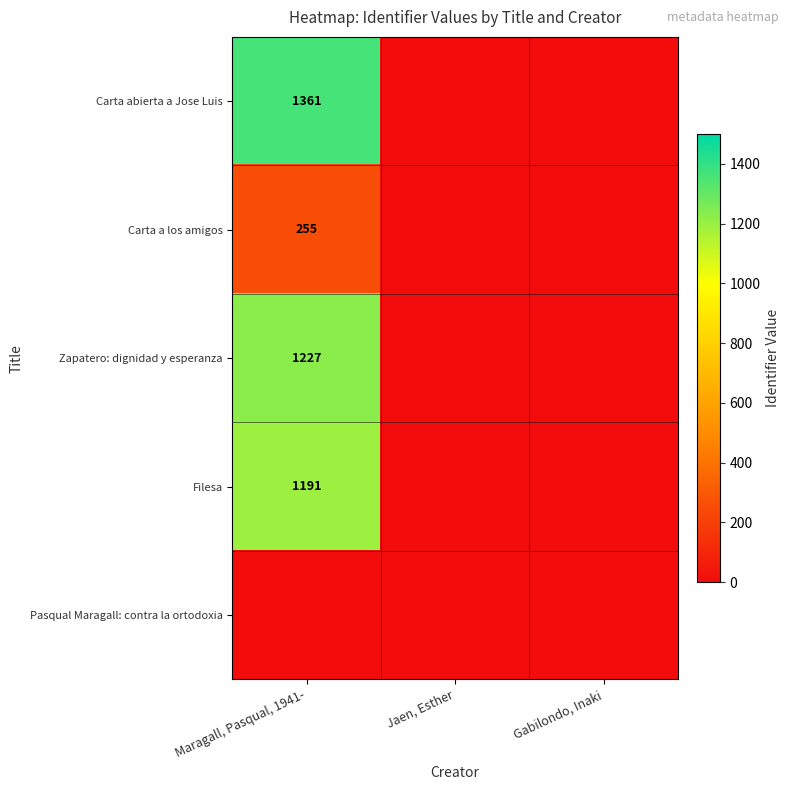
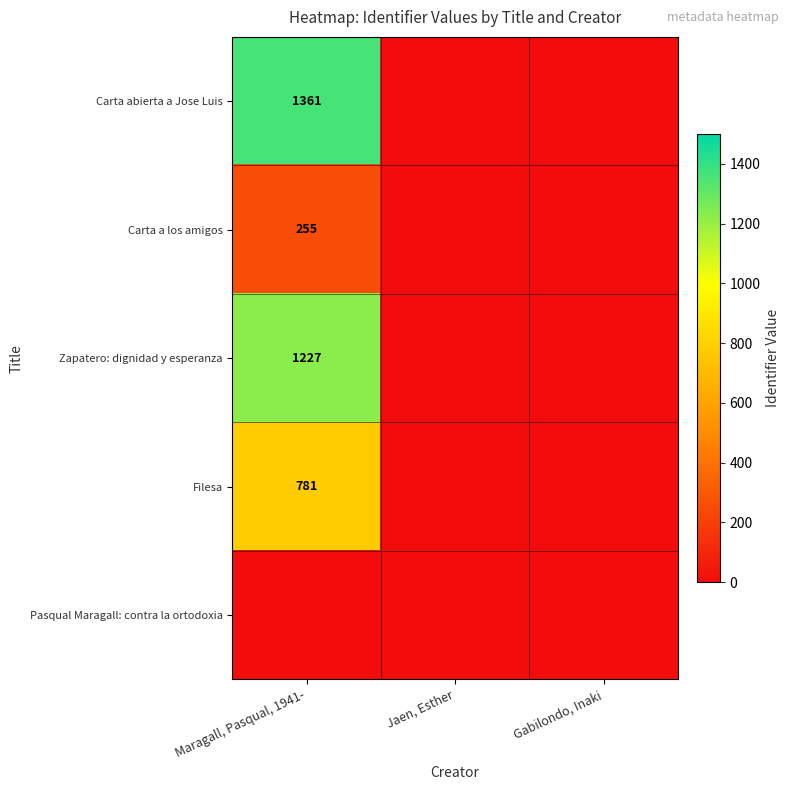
Filesa, Maragall, Pasqual, 1941-: 1191 -> 781
